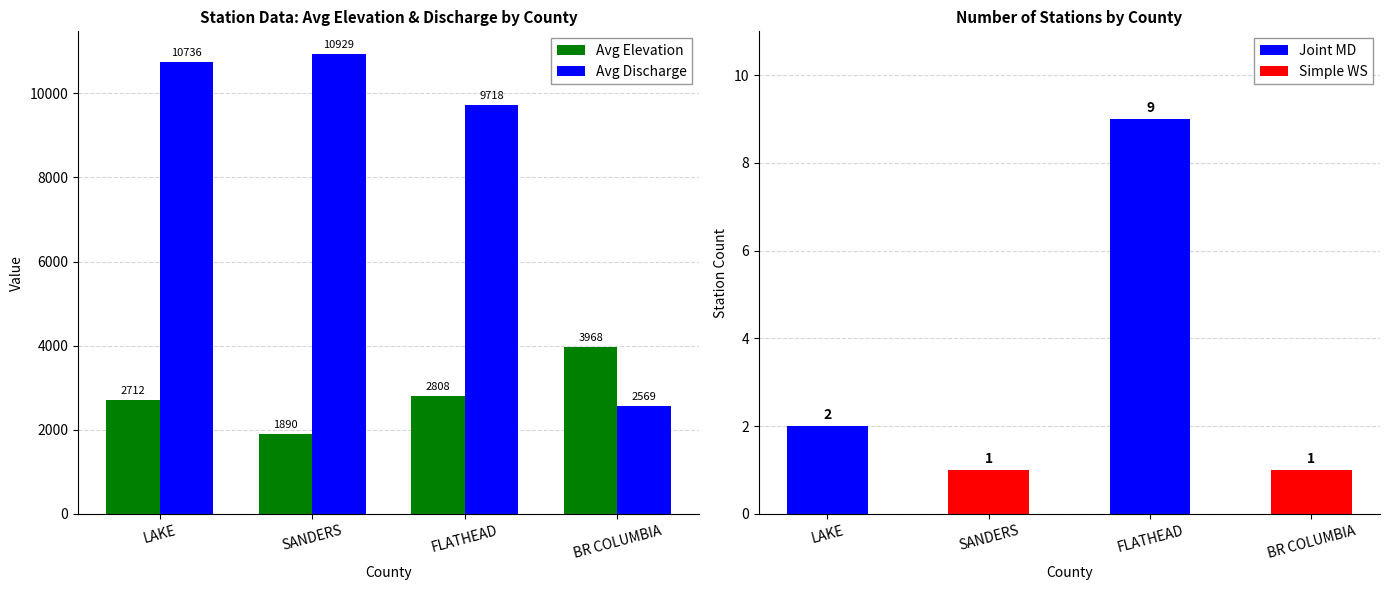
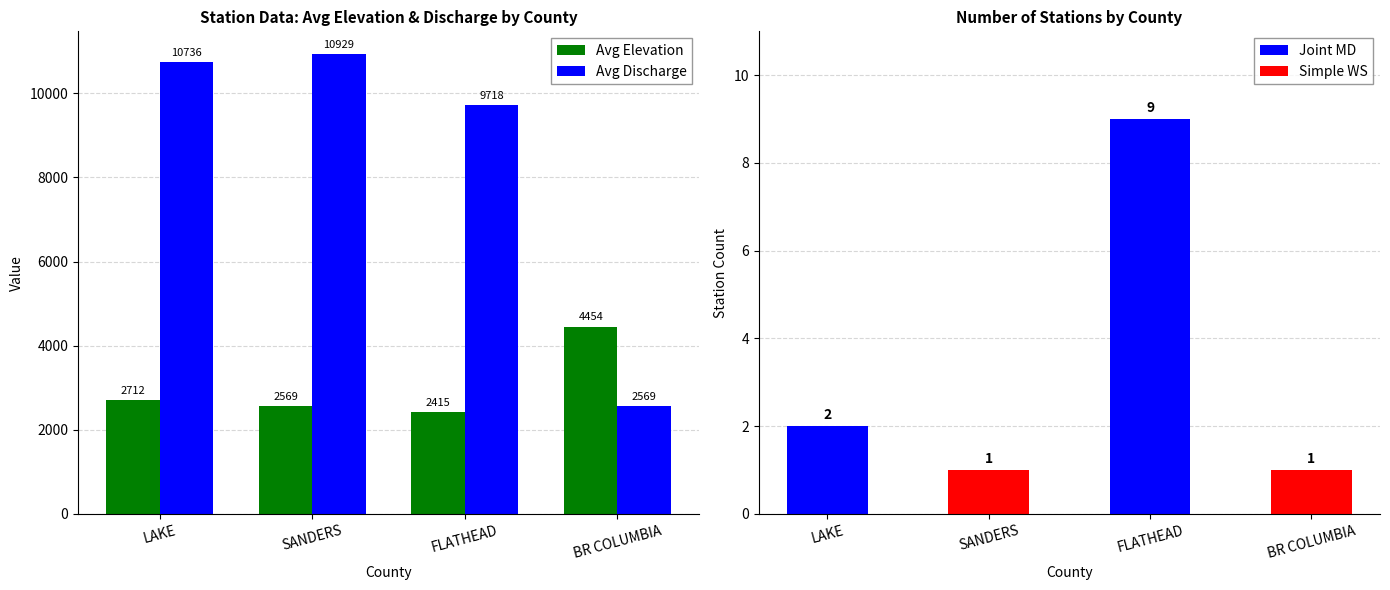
Station Data: Avg Elevation & Discharge by County, Avg Elevation, SANDERS: 1890 -> 2569
Station Data: Avg Elevation & Discharge by County, Avg Elevation, FLATHEAD: 2808 -> 2415
Station Data: Avg Elevation & Discharge by County, Avg Elevation, BR COLUMBIA: 3968 -> 4454
